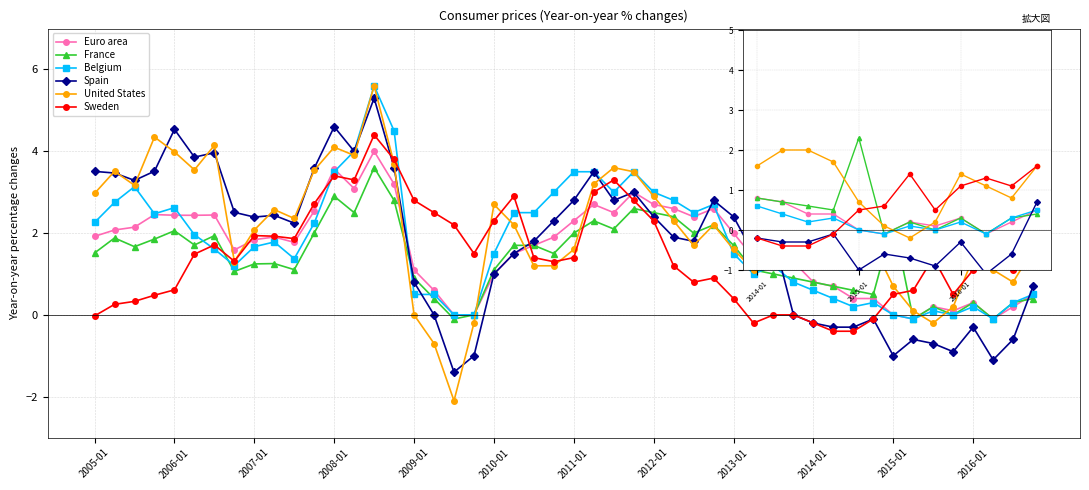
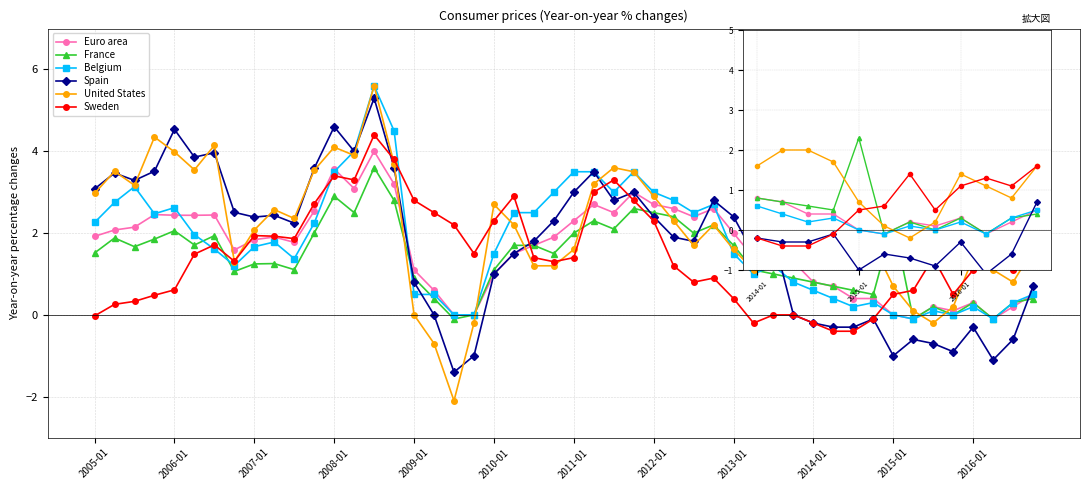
Consumer prices (Year-on-year % changes), Spain, 2005-01: 3.5 -> 3.1
Consumer prices (Year-on-year % changes), Spain, 2011-01: 2.8 -> 3.0
